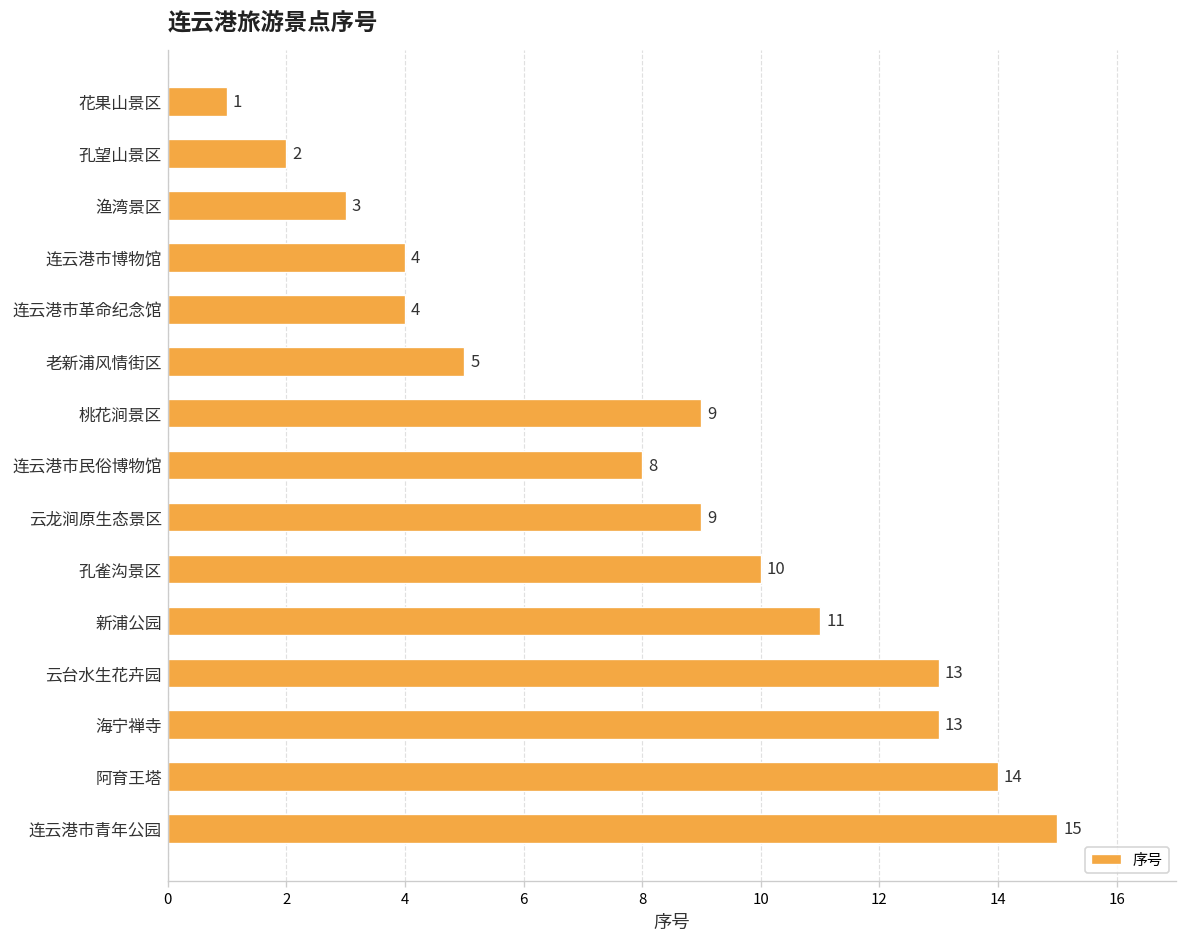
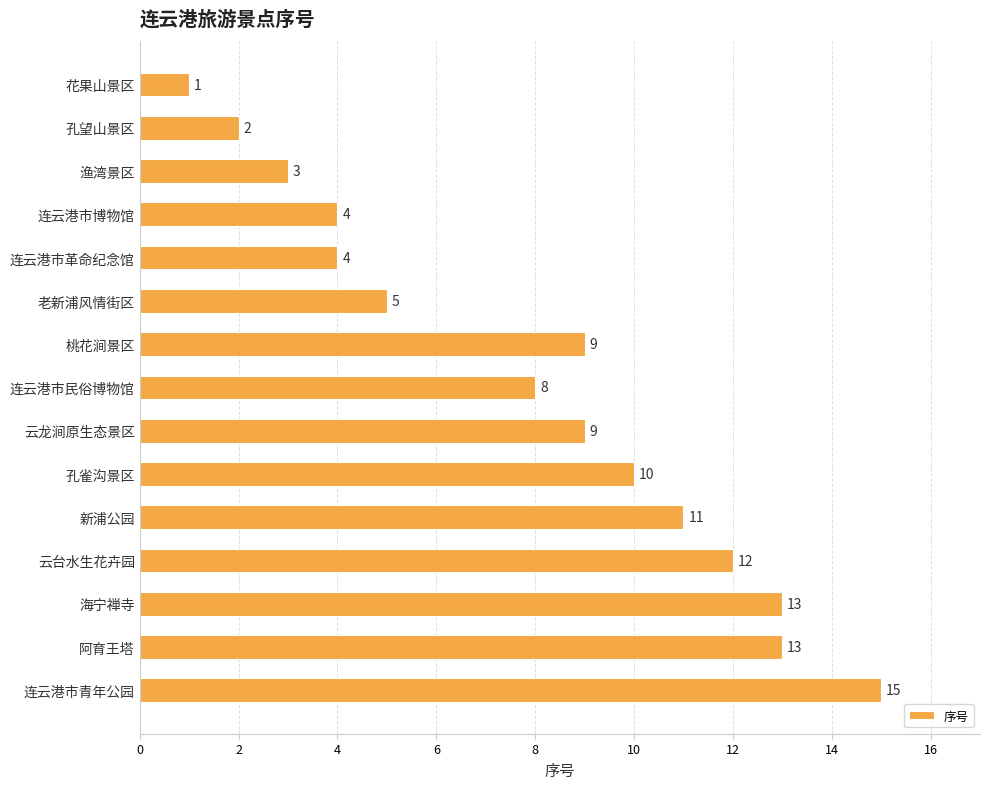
云台水生花卉园: 13 -> 12
阿育王塔: 14 -> 13
